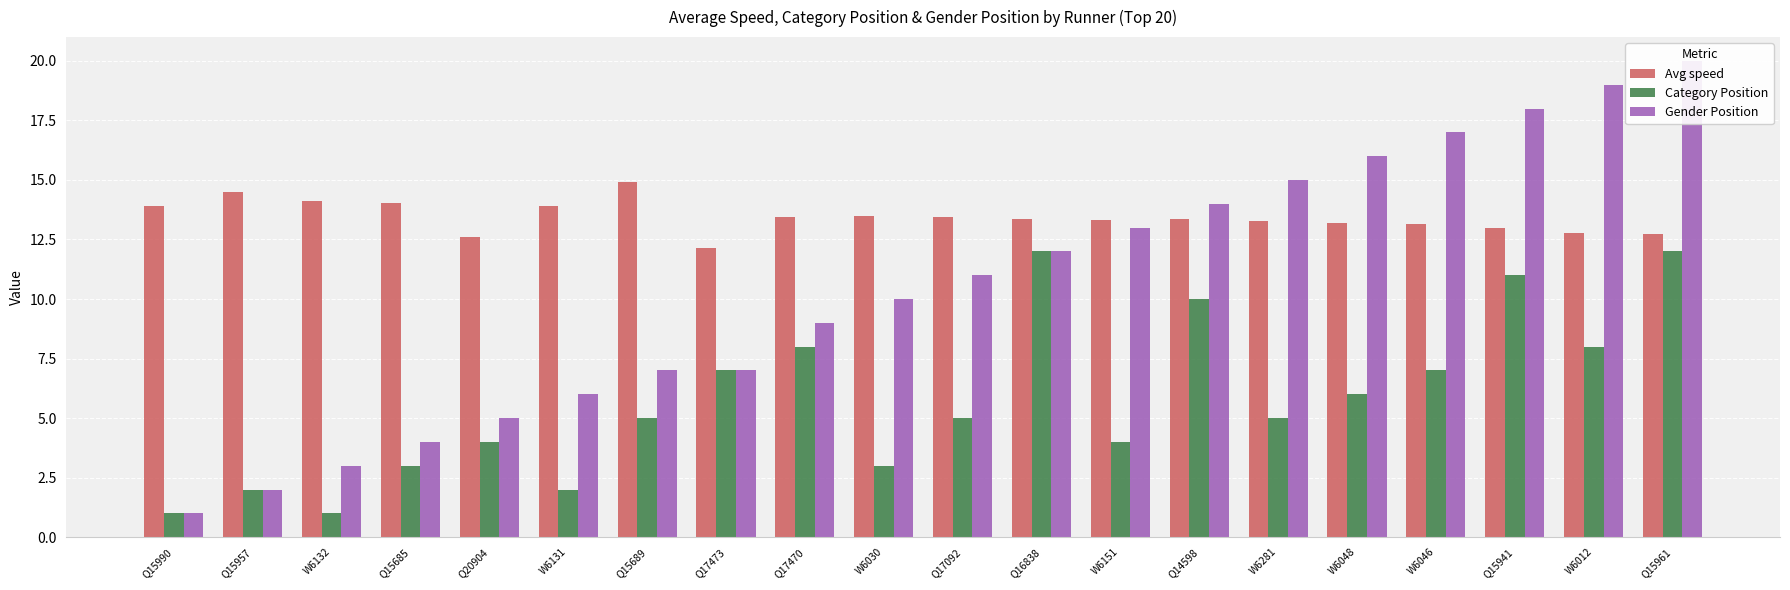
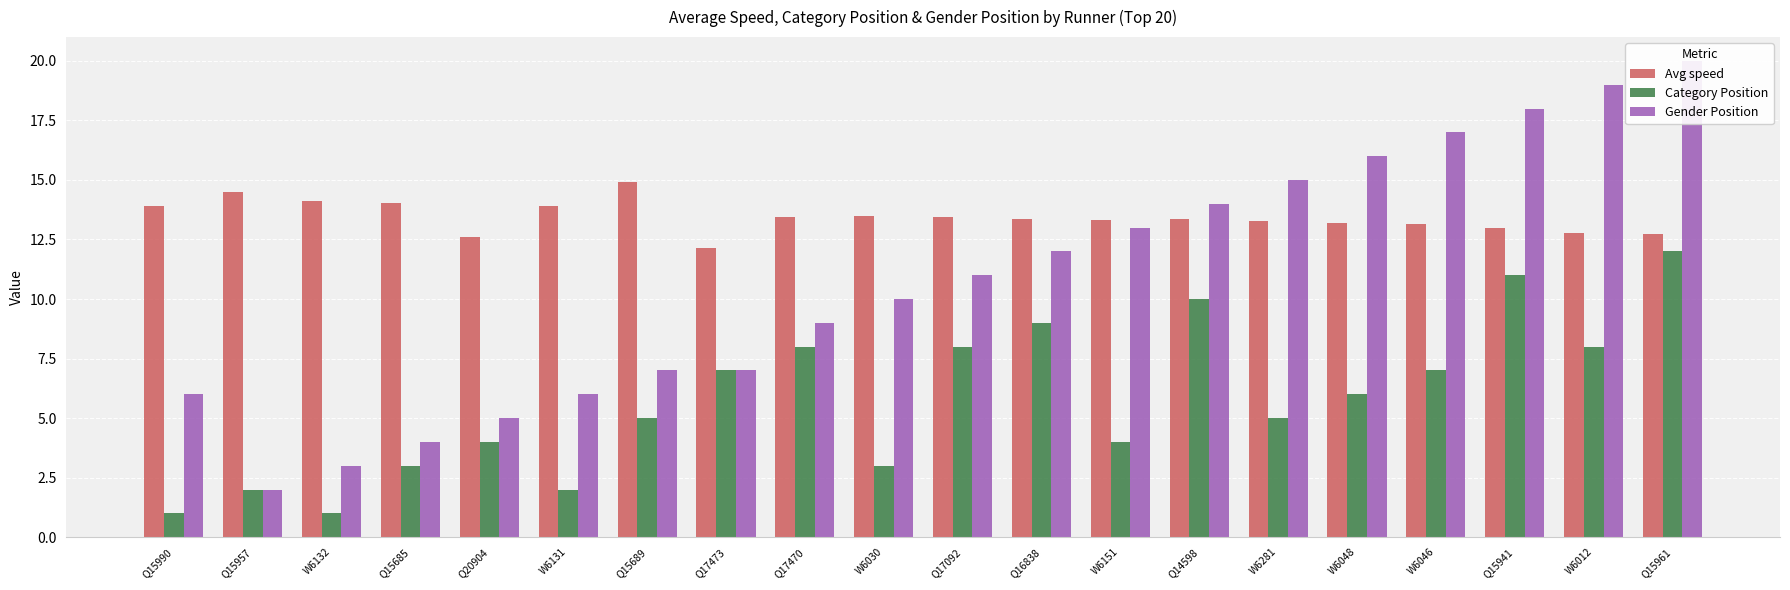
Gender Position, Q15990: 1 -> 6
Category Position, Q17092: 5 -> 8
Category Position, Q16838: 12 -> 9
